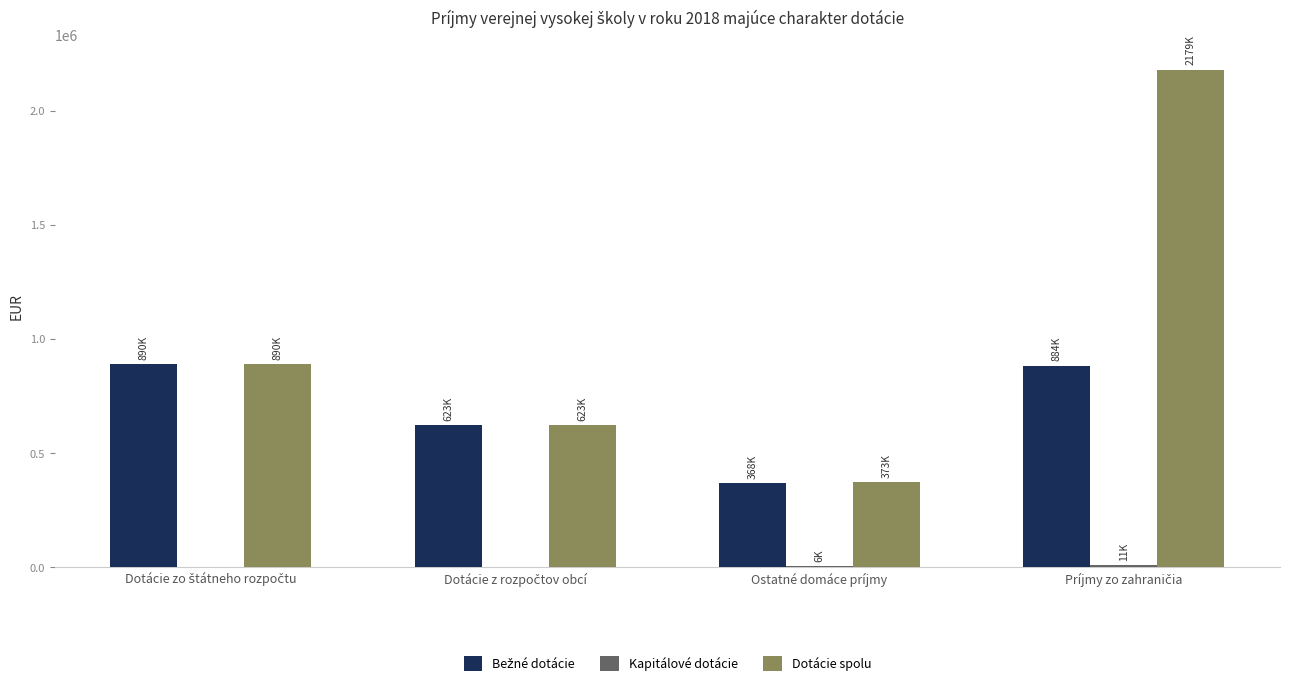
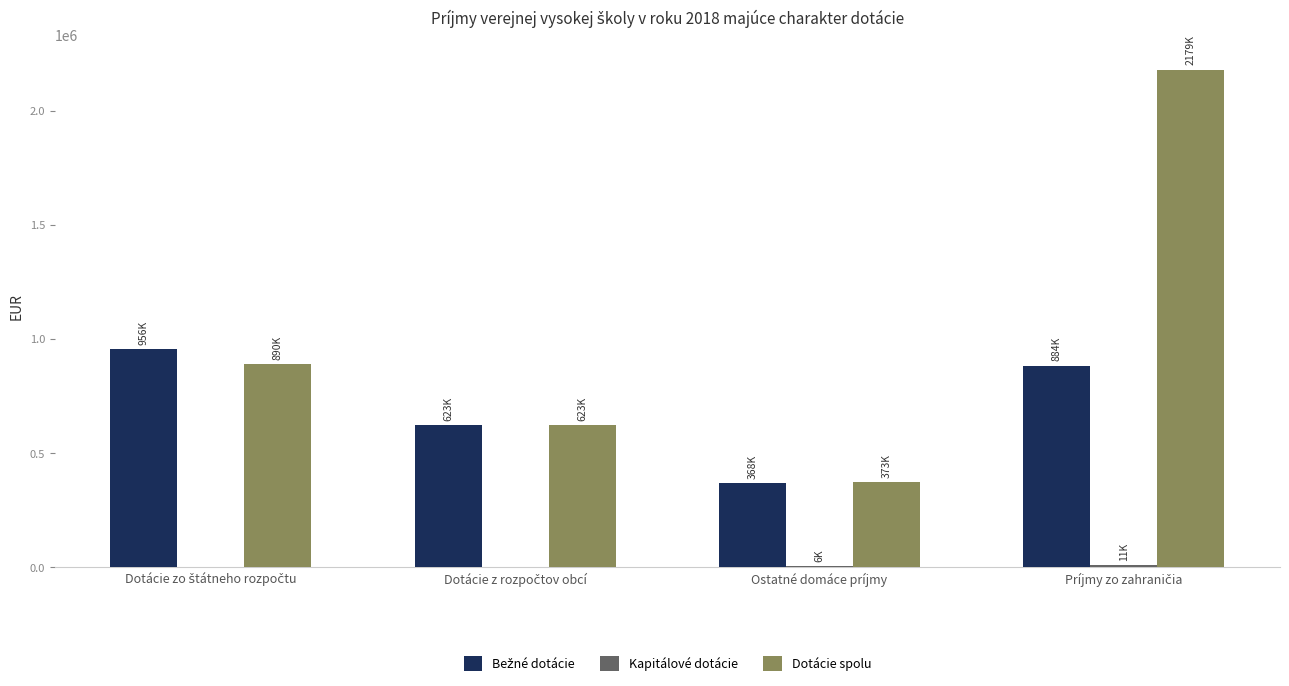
Bežné dotácie, Dotácie zo štátneho rozpočtu: 890K -> 956K
